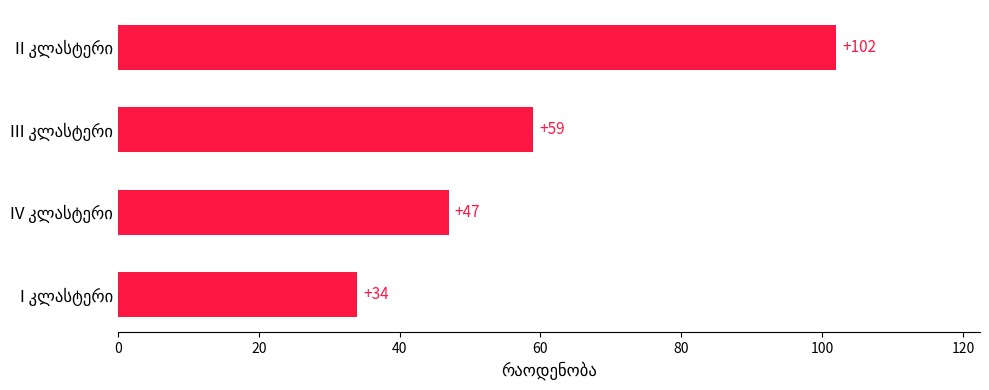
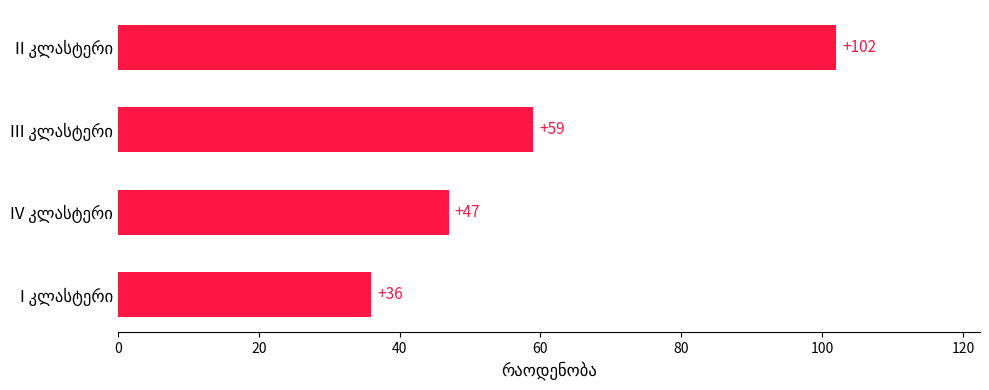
I კლასტერი: +34 -> +36
